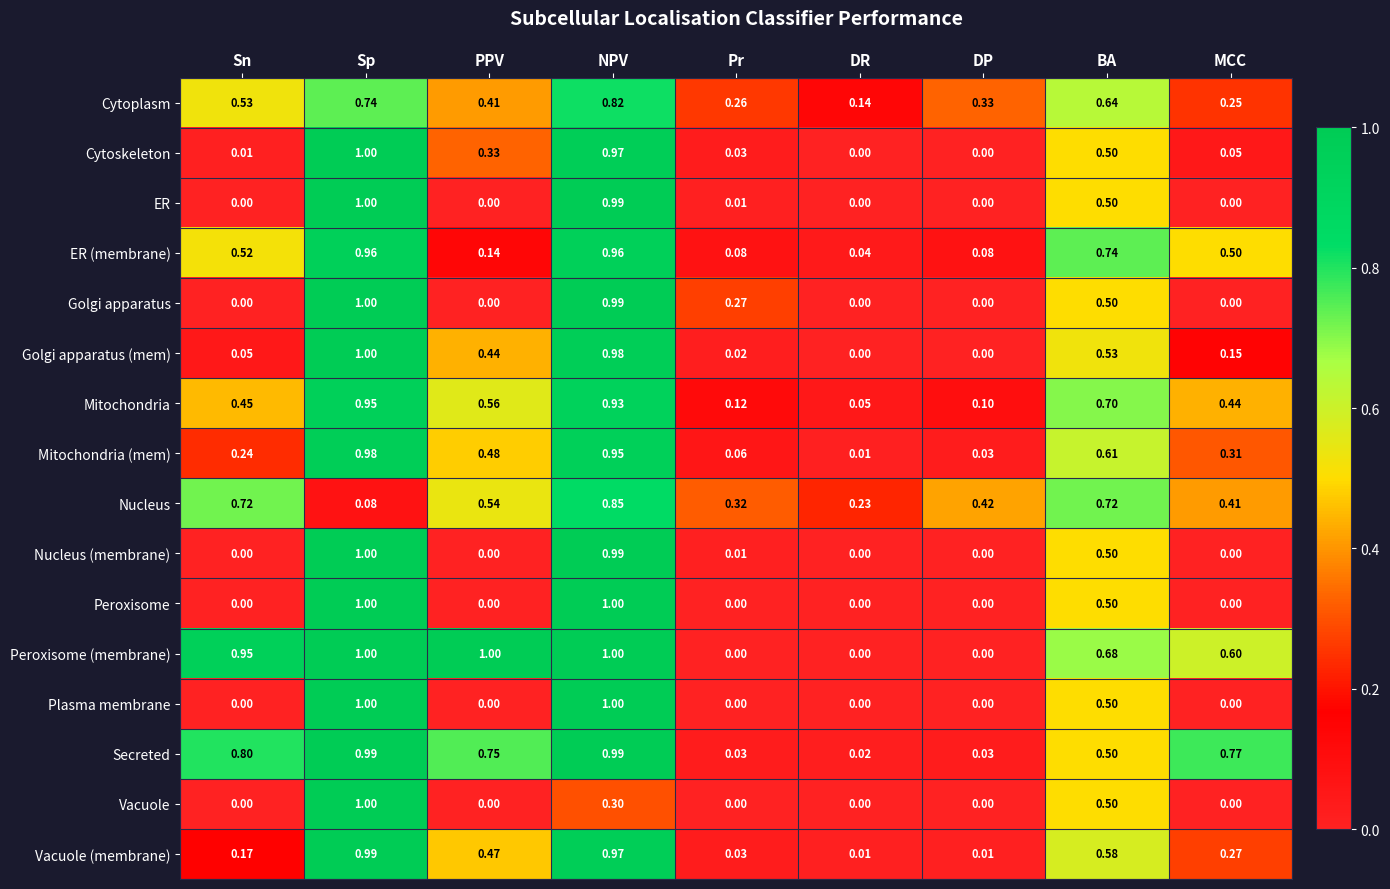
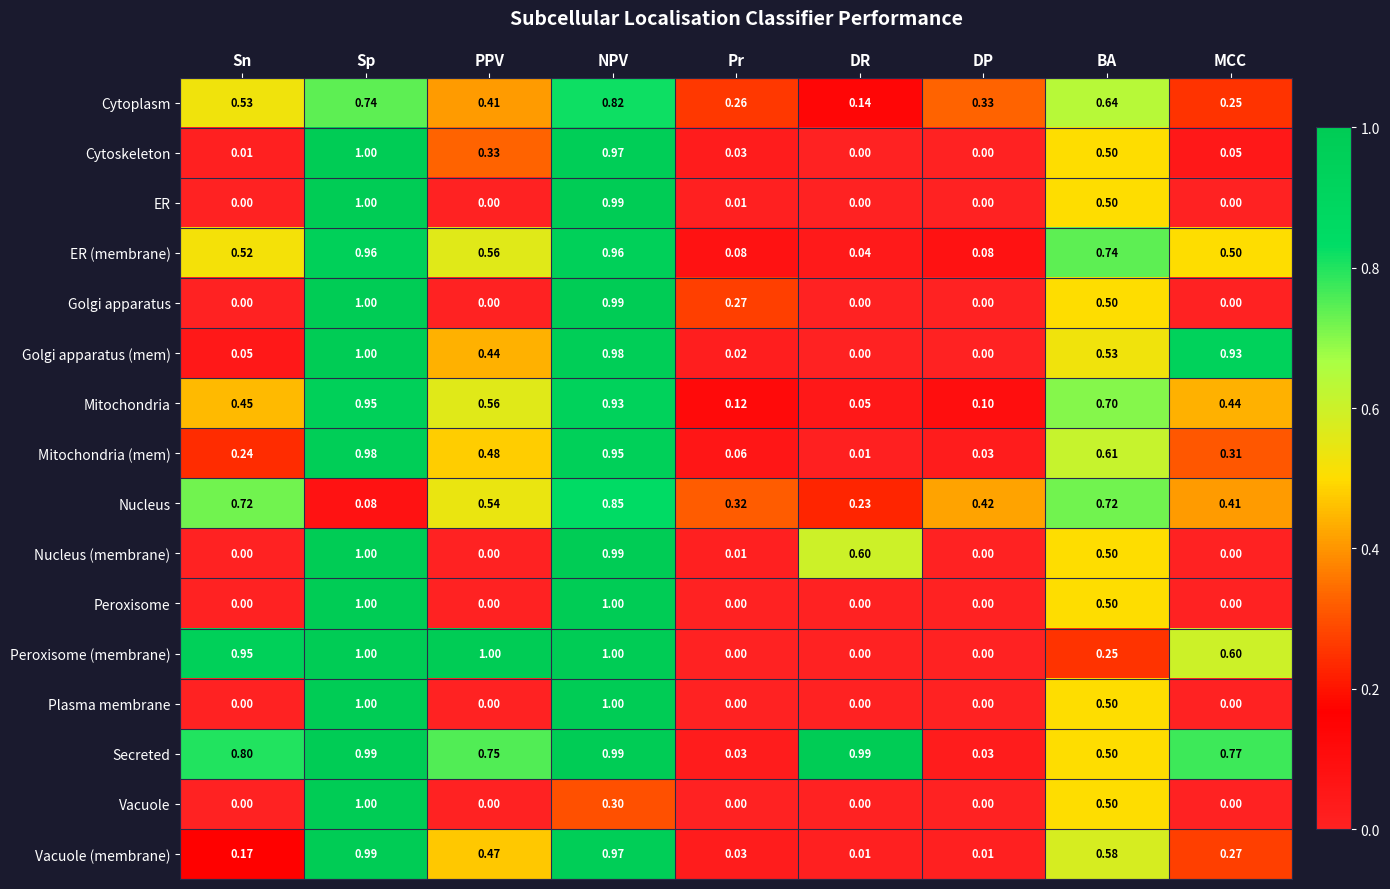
ER (membrane), PPV: 0.14 -> 0.56
Golgi apparatus (mem), MCC: 0.15 -> 0.93
Nucleus (membrane), DR: 0.00 -> 0.60
Peroxisome (membrane), BA: 0.68 -> 0.25
Secreted, DR: 0.02 -> 0.99
